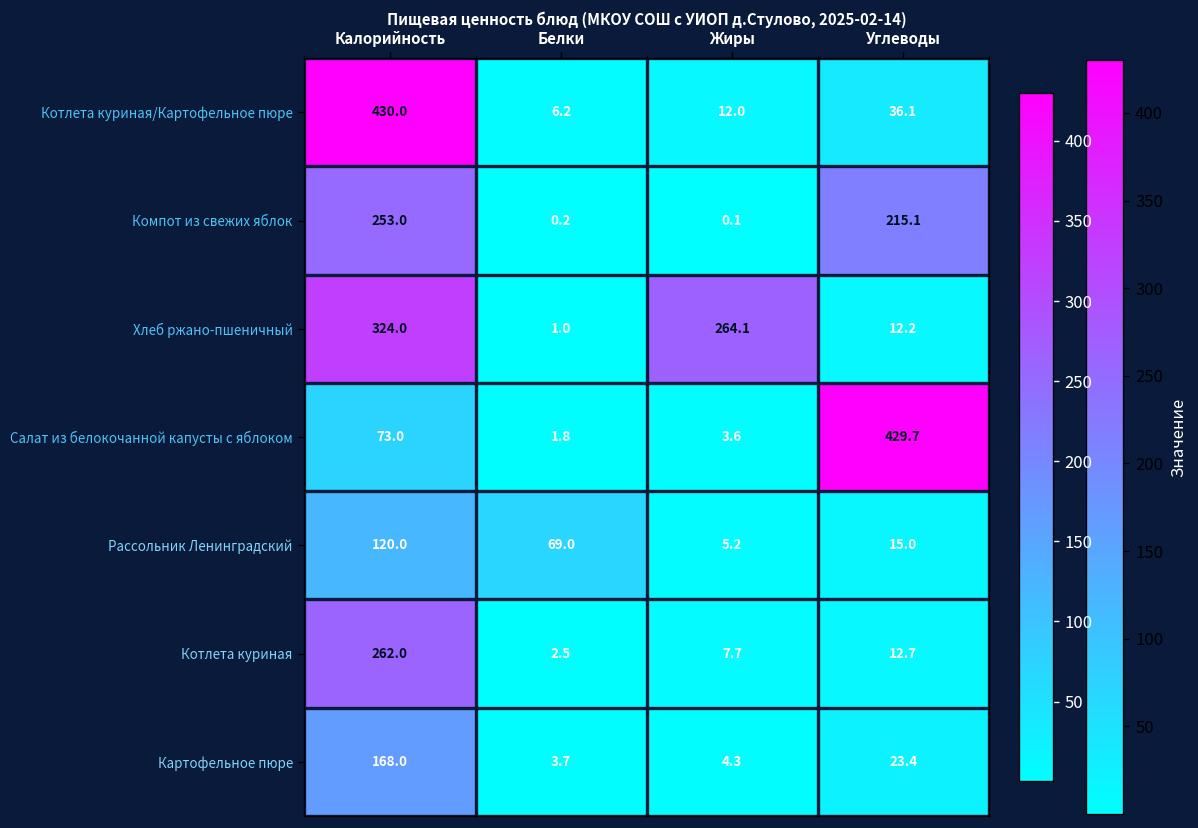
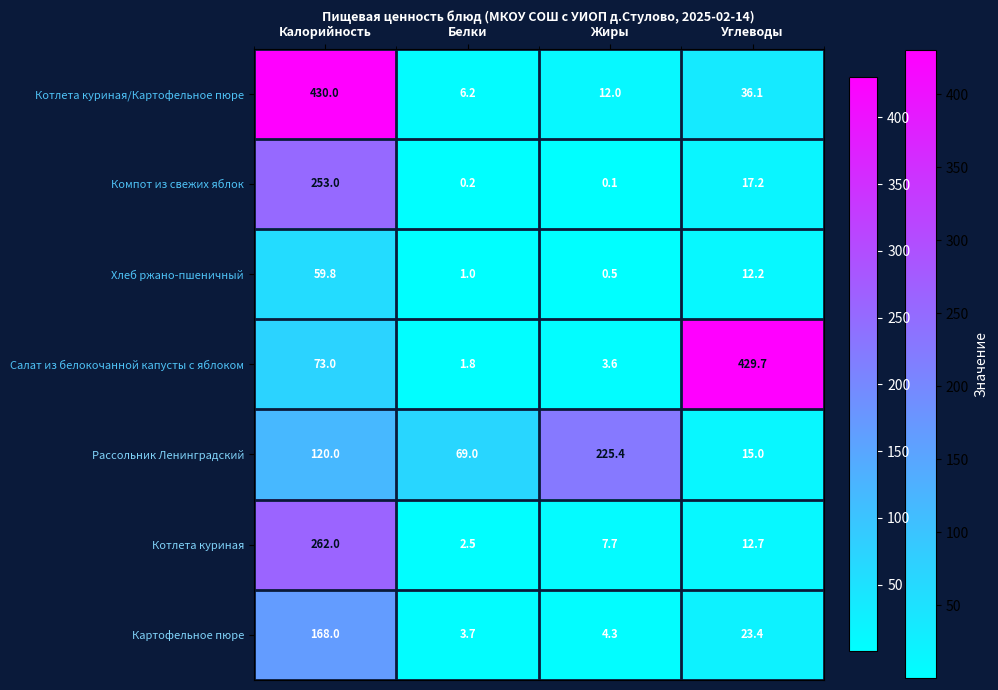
Компот из свежих яблок, Углеводы: 215.1 -> 17.2
Хлеб ржано-пшеничный, Калорийность: 324.0 -> 59.8
Хлеб ржано-пшеничный, Жиры: 264.1 -> 0.5
Рассольник Ленинградский, Жиры: 5.2 -> 225.4
